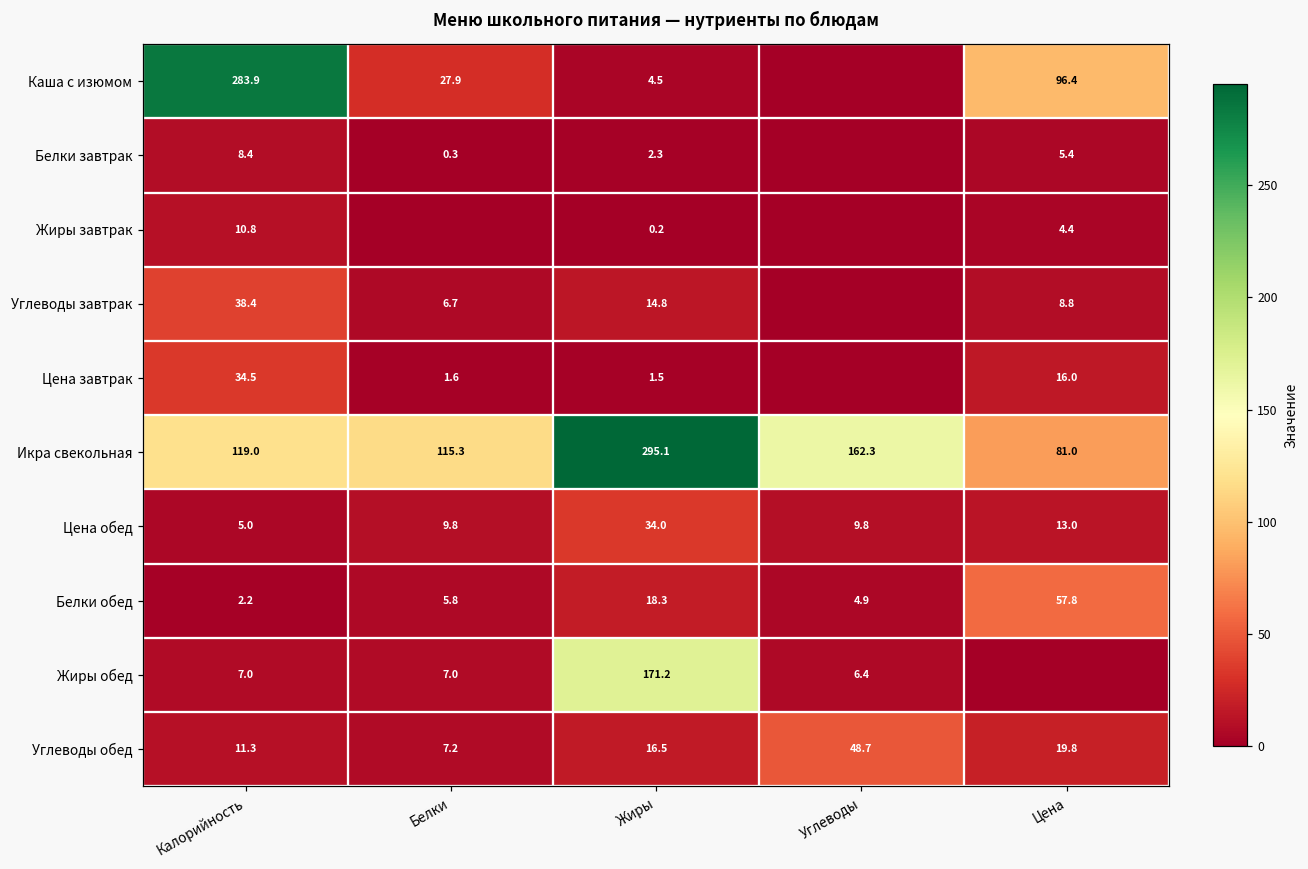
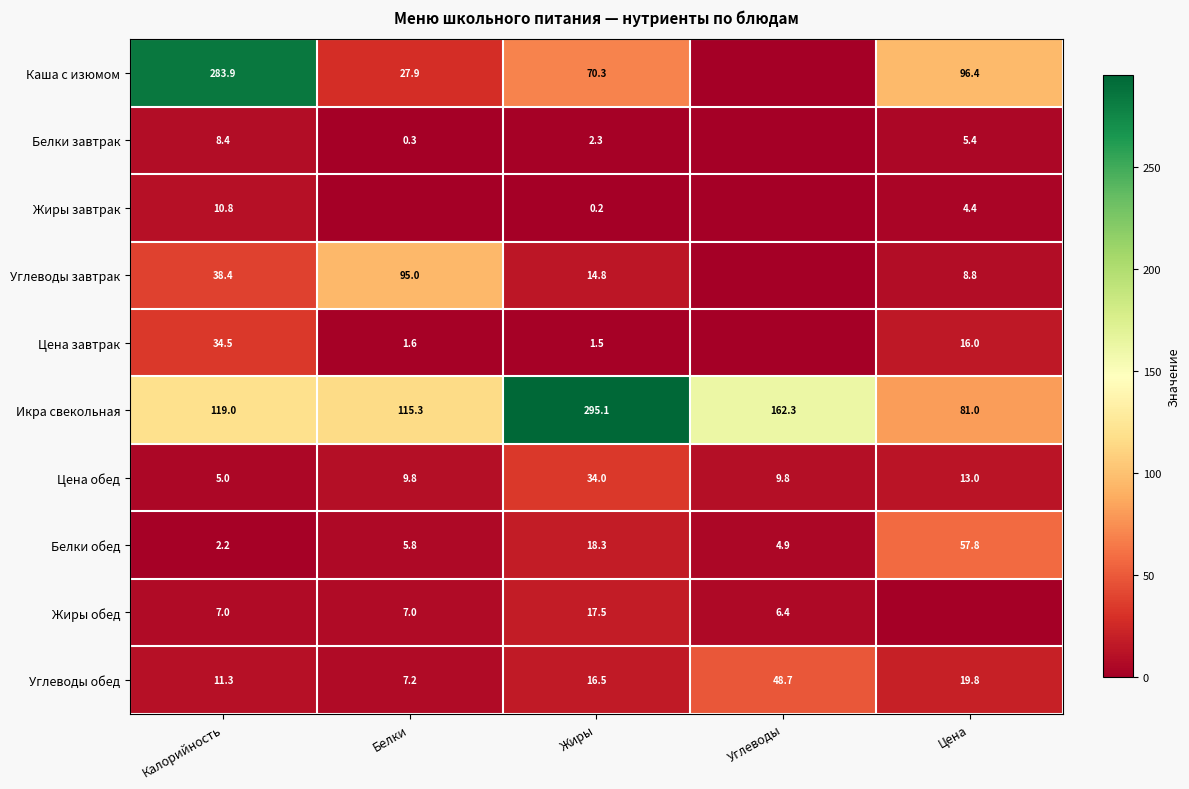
Каша с изюмом, Жиры: 4.5 -> 70.3
Углеводы завтрак, Белки: 6.7 -> 95.0
Жиры обед, Жиры: 171.2 -> 17.5
